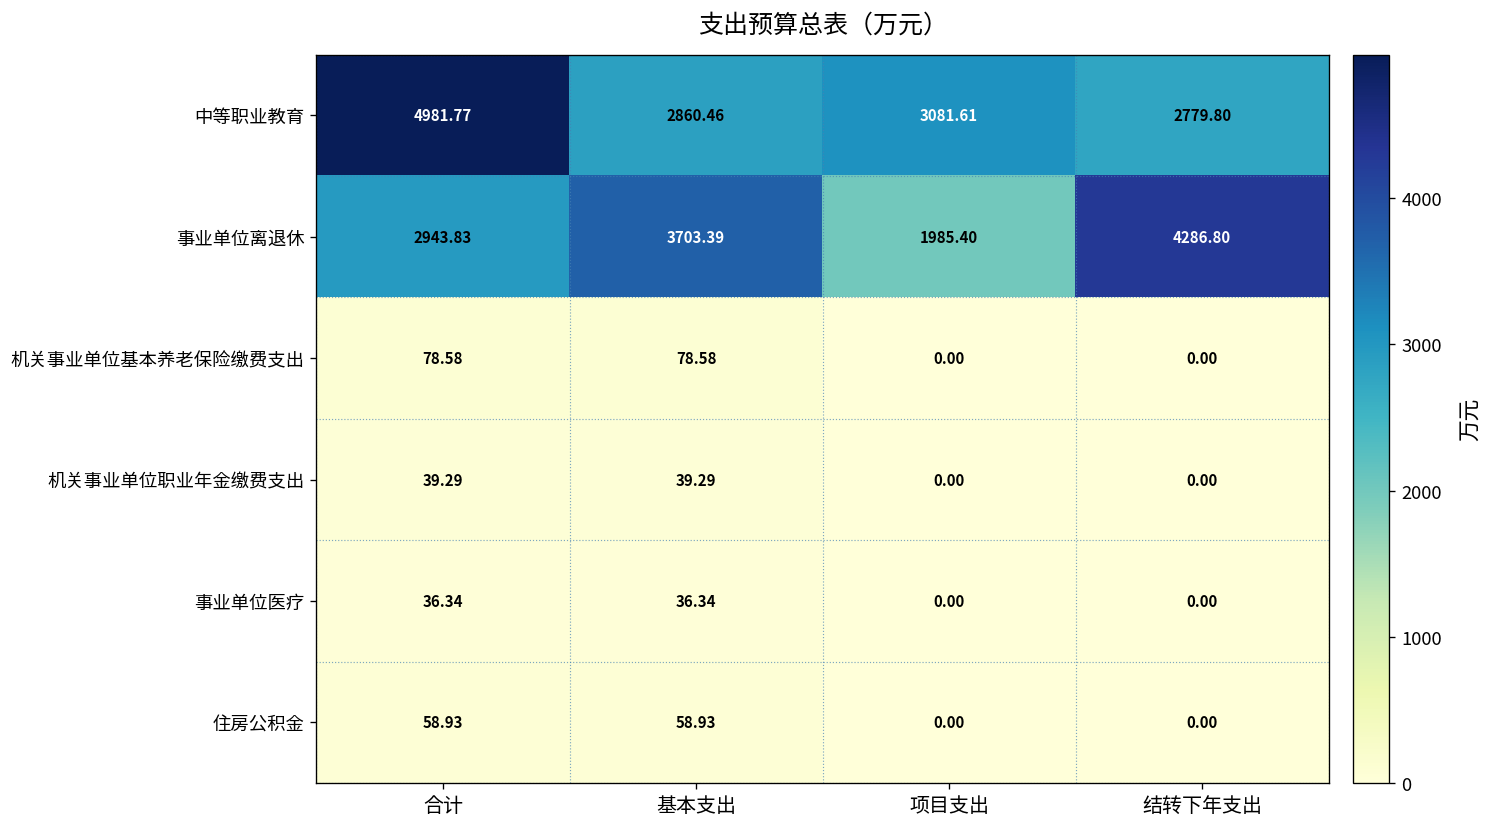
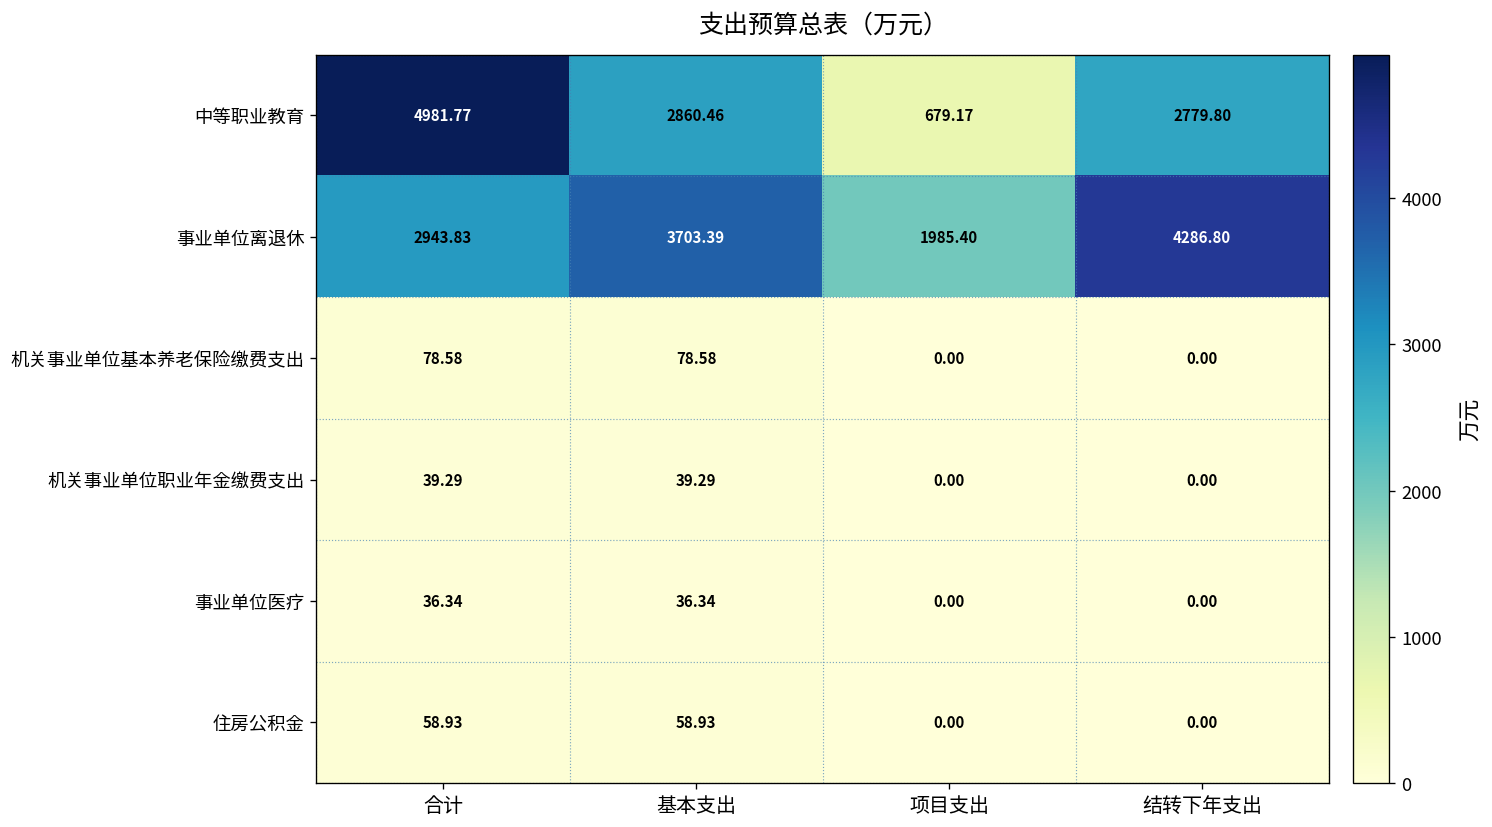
中等职业教育, 项目支出: 3081.61 -> 679.17
